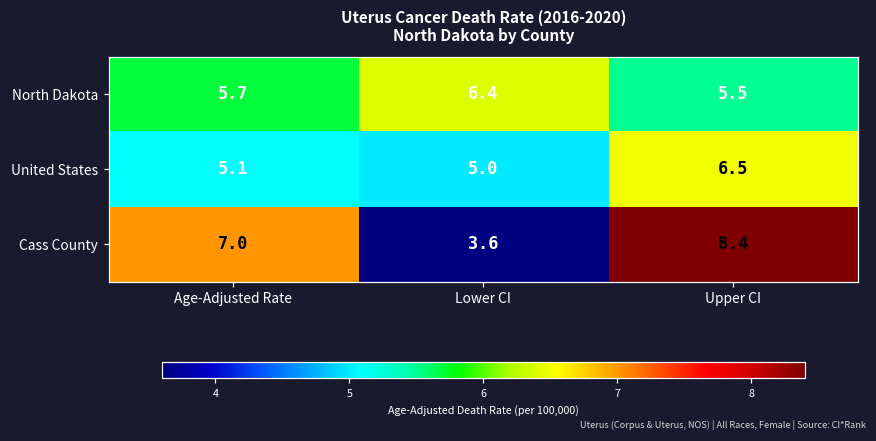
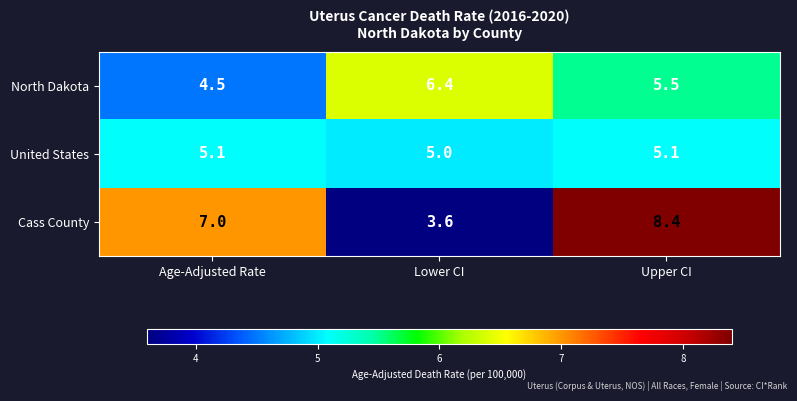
North Dakota, Age-Adjusted Rate: 5.7 -> 4.5
United States, Upper CI: 6.5 -> 5.1
